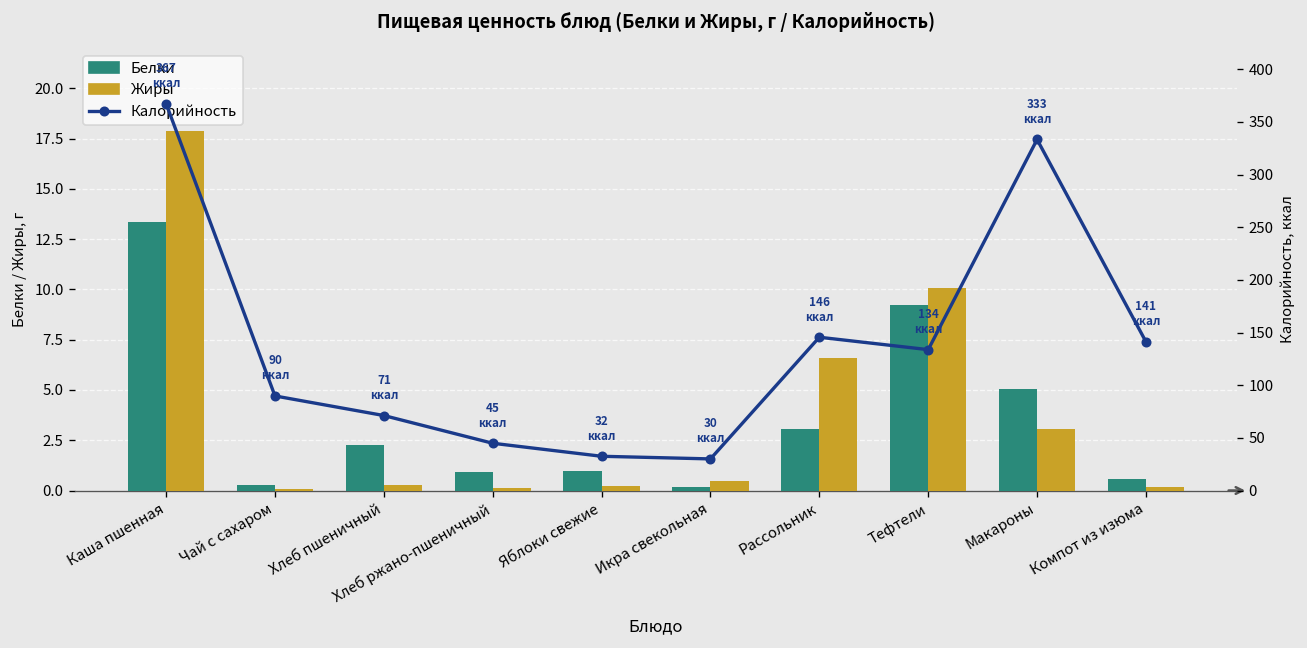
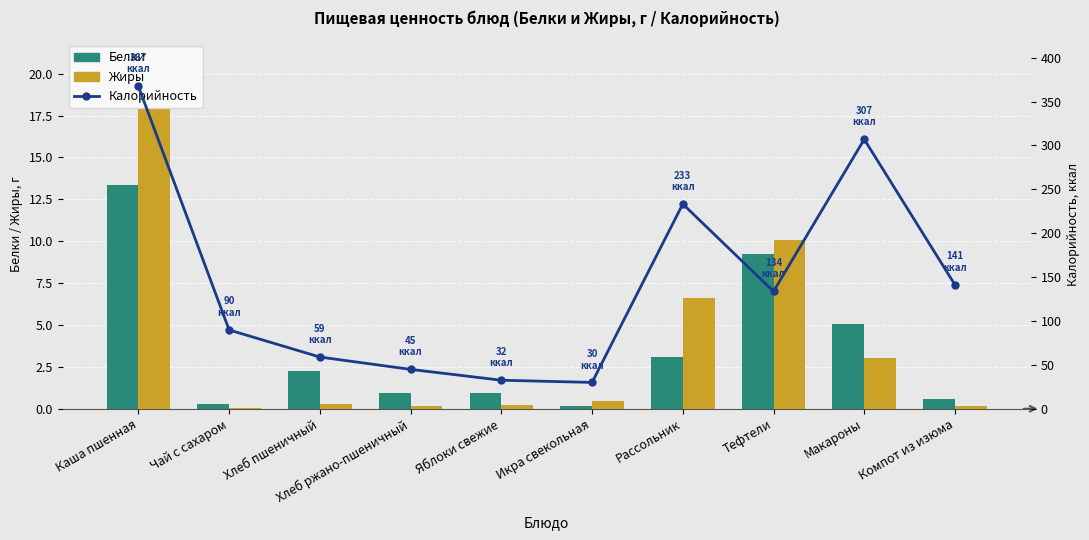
Калорийность, Хлеб пшеничный: 71 -> 59
Калорийность, Рассольник: 146 -> 233
Калорийность, Макароны: 333 -> 307
